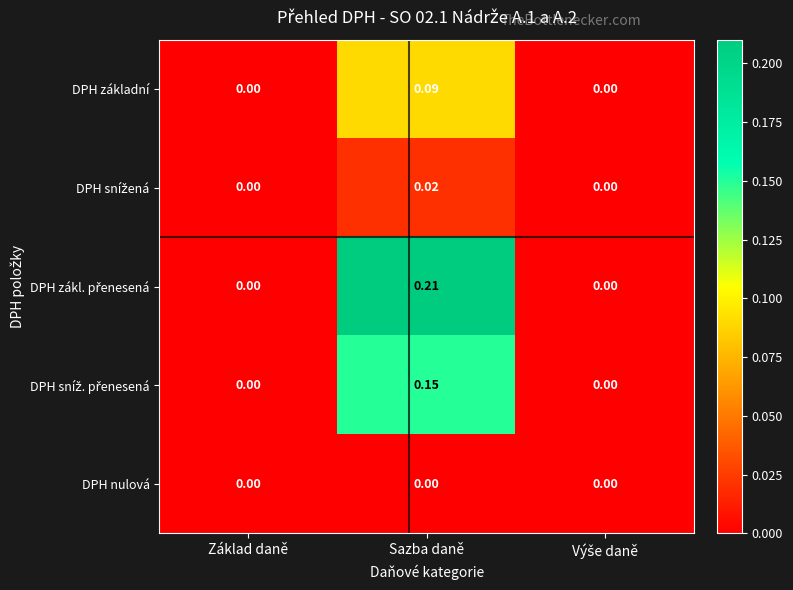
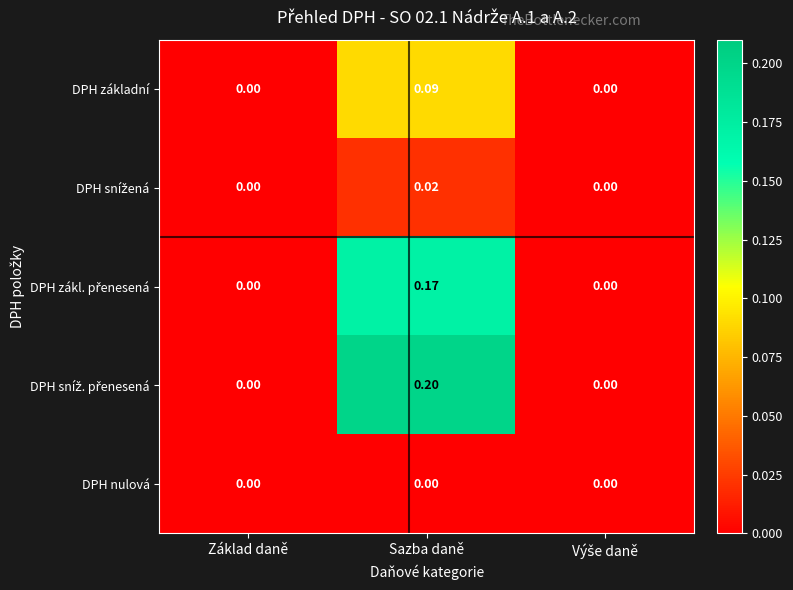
DPH zákl. přenesená, Sazba daně: 0.21 -> 0.17
DPH sníž. přenesená, Sazba daně: 0.15 -> 0.20
